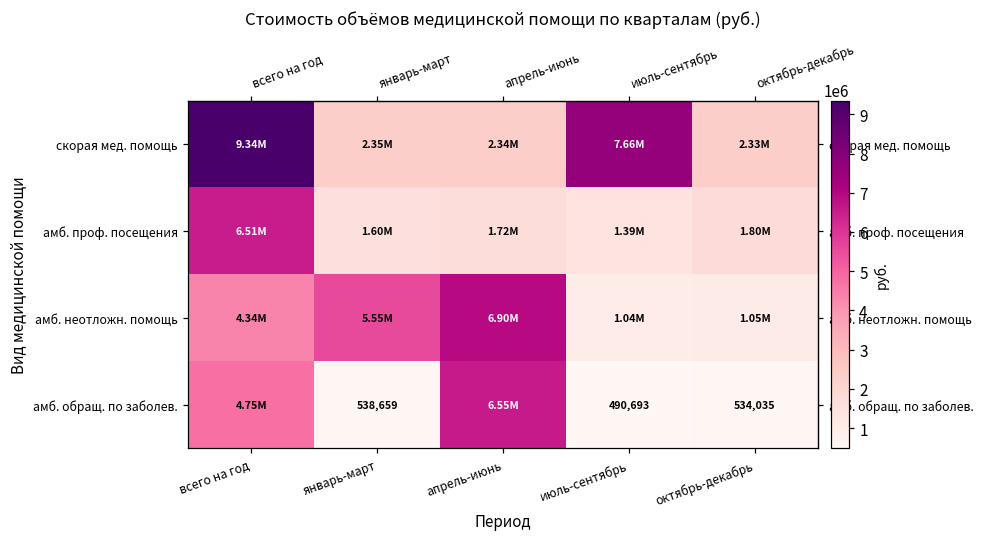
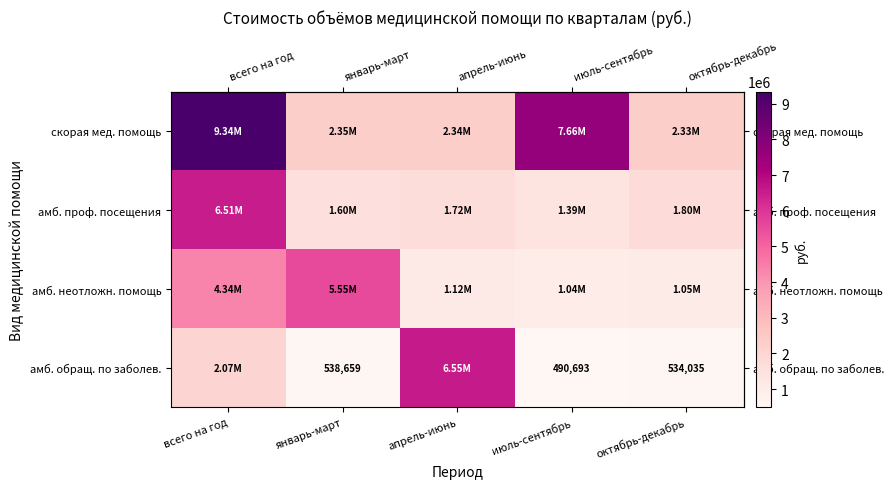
амб. неотложн. помощь, апрель-июнь: 6.90M -> 1.12M
амб. обращ. по заболев., всего на год: 4.75M -> 2.07M
